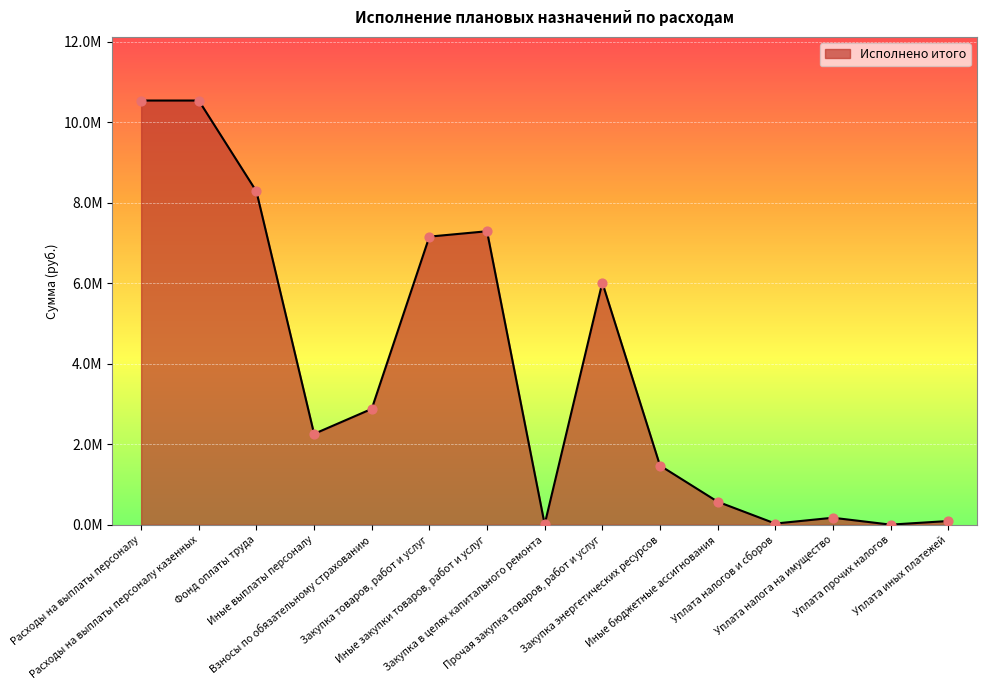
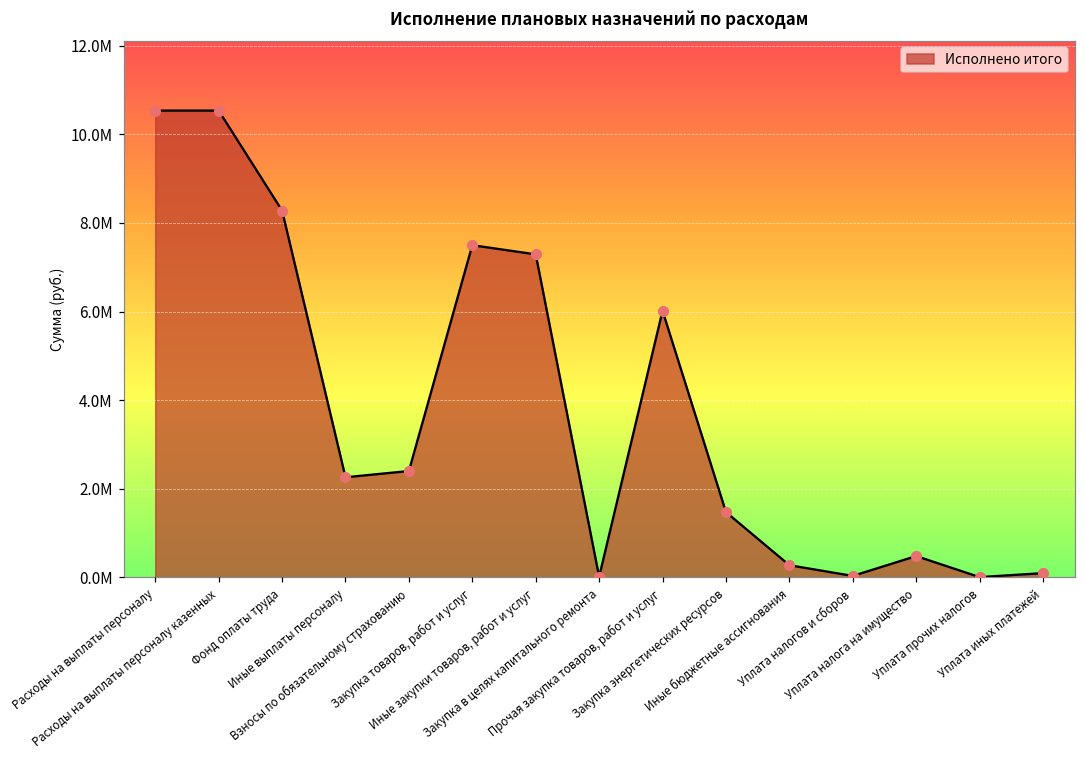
Взносы по обязательному страхованию: 2900000 -> 2400000
Закупка товаров, работ и услуг: 7200000 -> 7500000
Иные бюджетные ассигнования: 600000 -> 300000
Уплата налога на имущество: 200000 -> 500000
